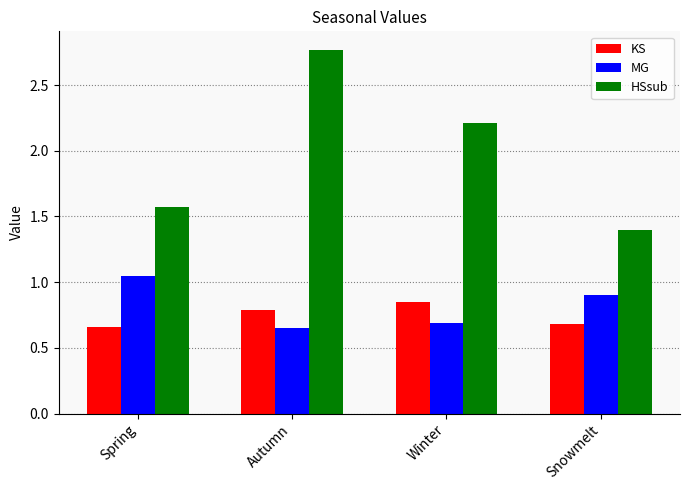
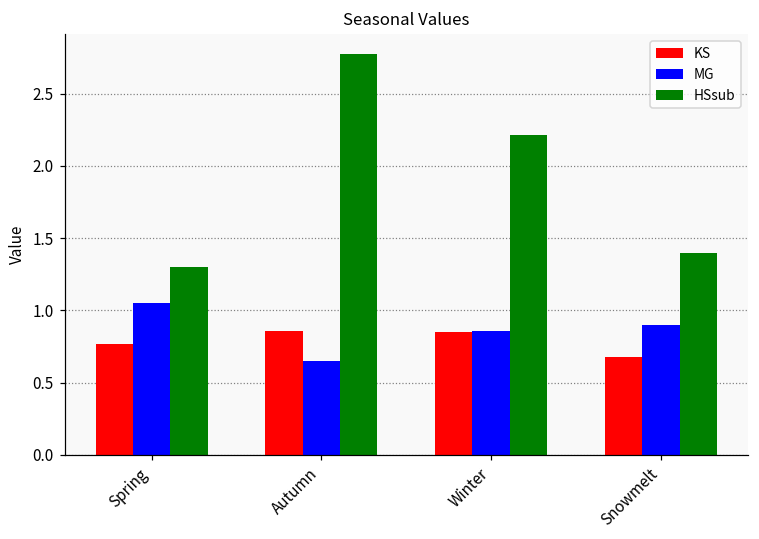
KS, Spring: 0.66 -> 0.77
HSsub, Spring: 1.57 -> 1.30
KS, Autumn: 0.79 -> 0.86
MG, Winter: 0.69 -> 0.86
